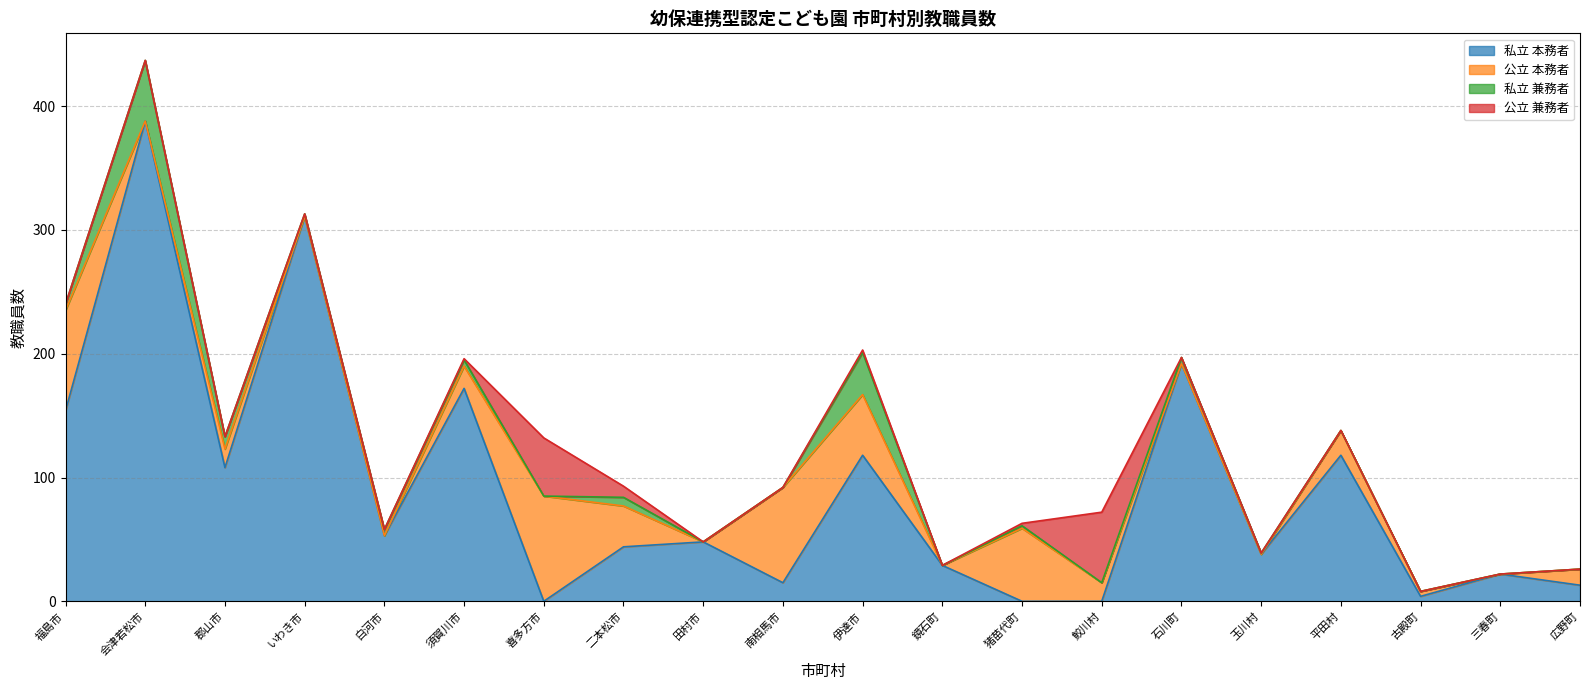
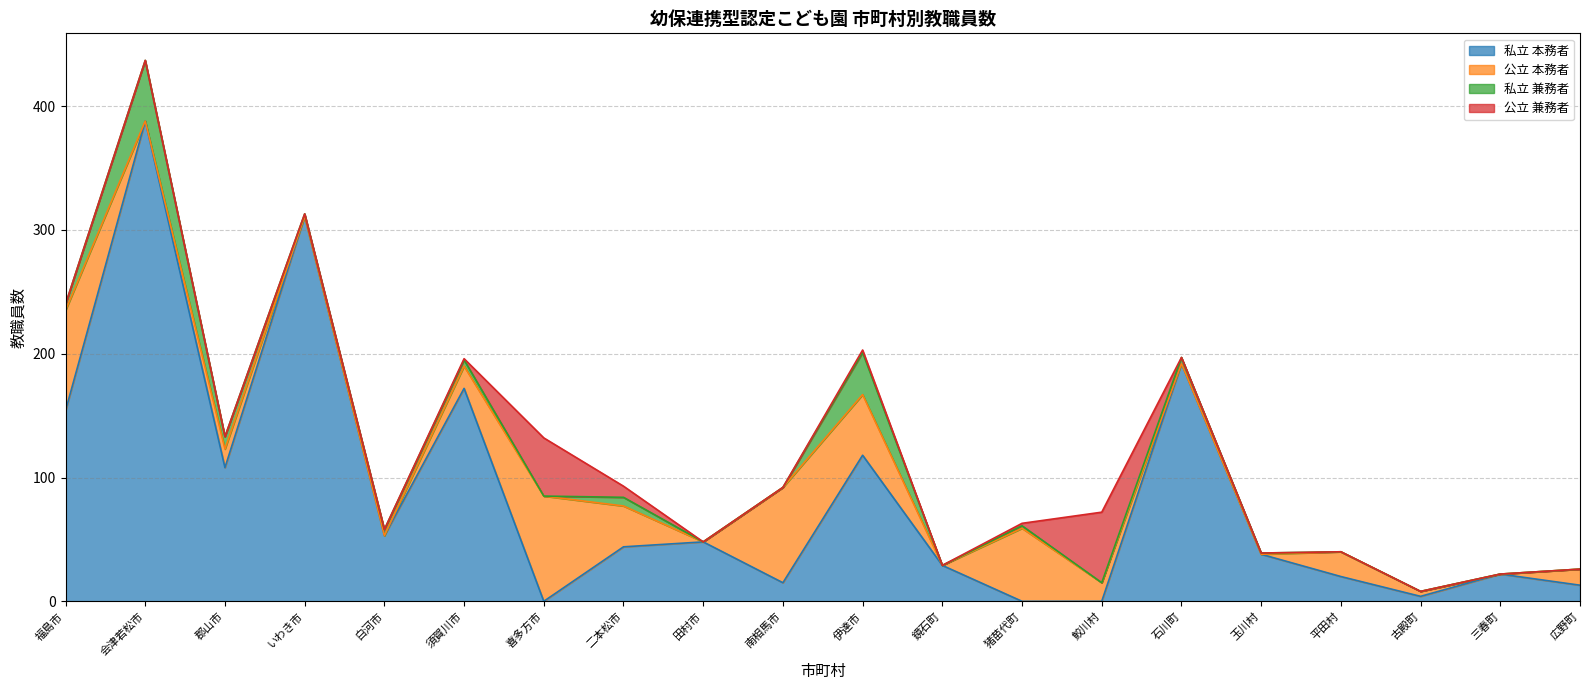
私立 本務者, 平田村: 118 -> 20
